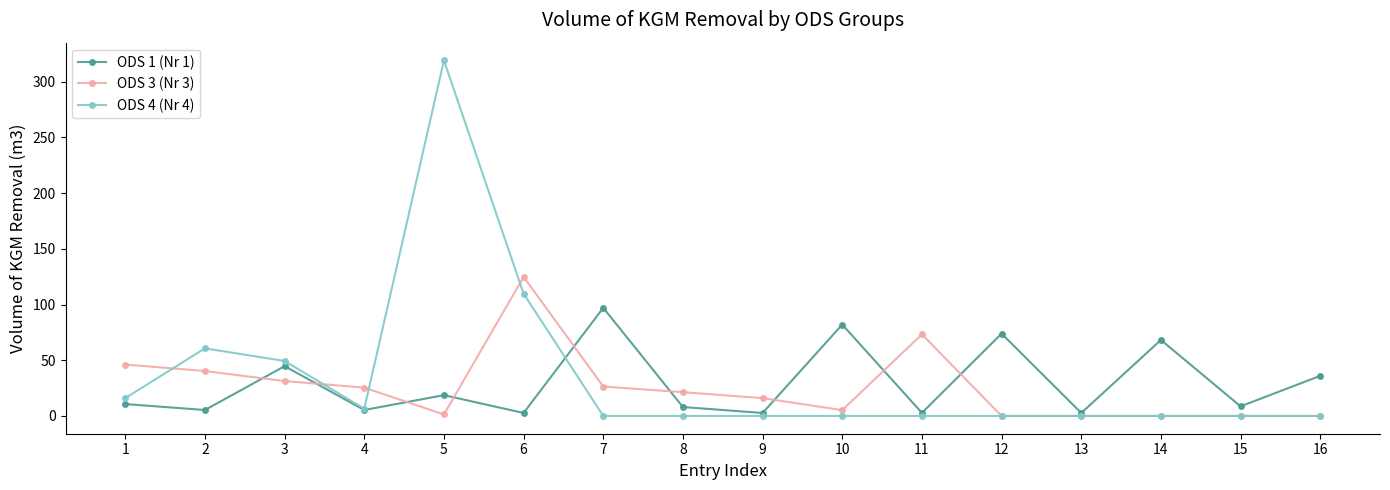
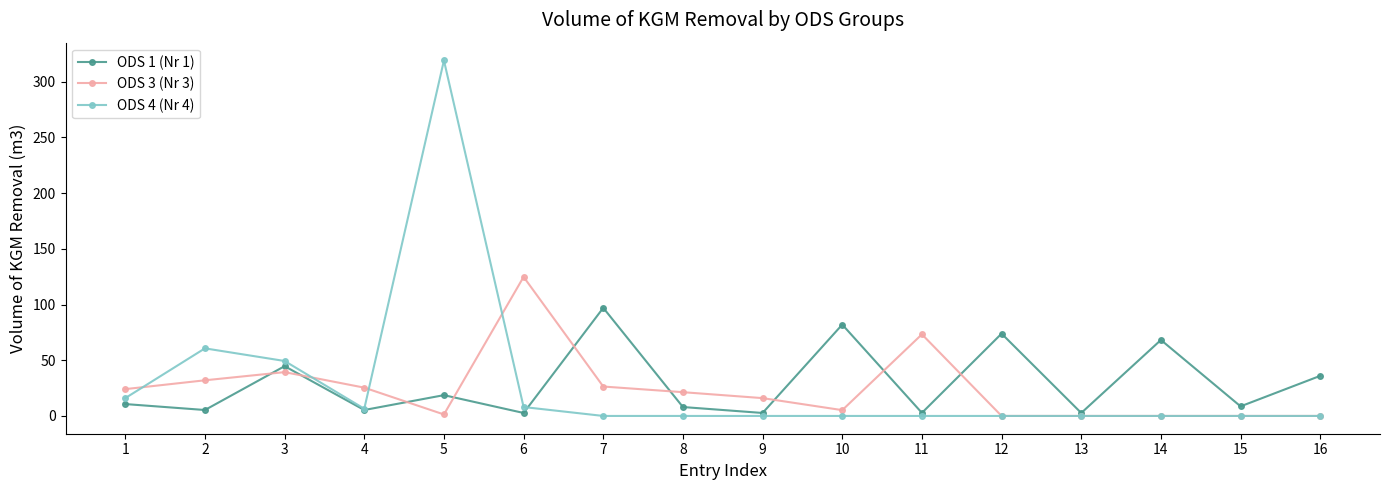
ODS 3 (Nr 3), 1: 46 -> 24
ODS 3 (Nr 3), 2: 40 -> 32
ODS 3 (Nr 3), 3: 31 -> 39
ODS 4 (Nr 4), 6: 110 -> 8
